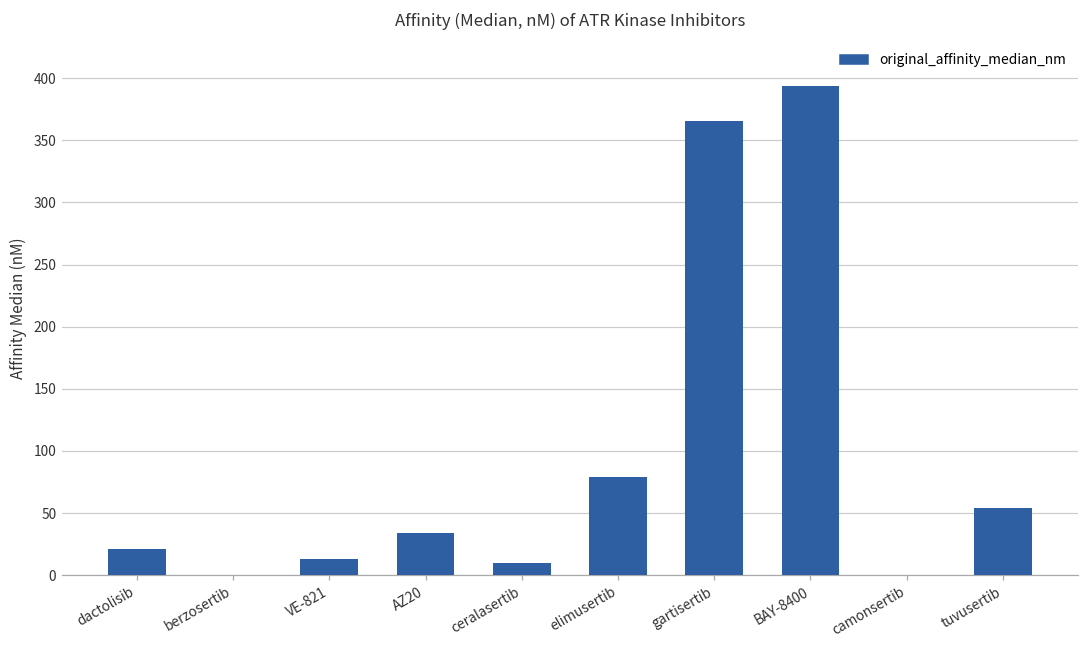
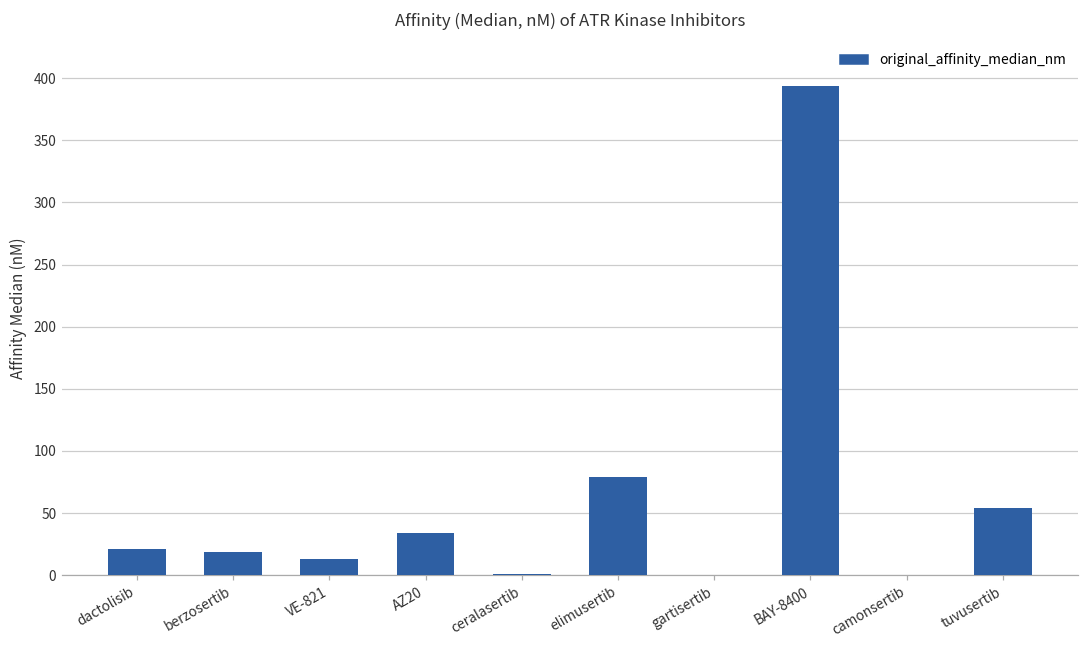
berzosertib: 0 -> 19
ceralasertib: 10 -> 1
gartisertib: 365 -> 0
